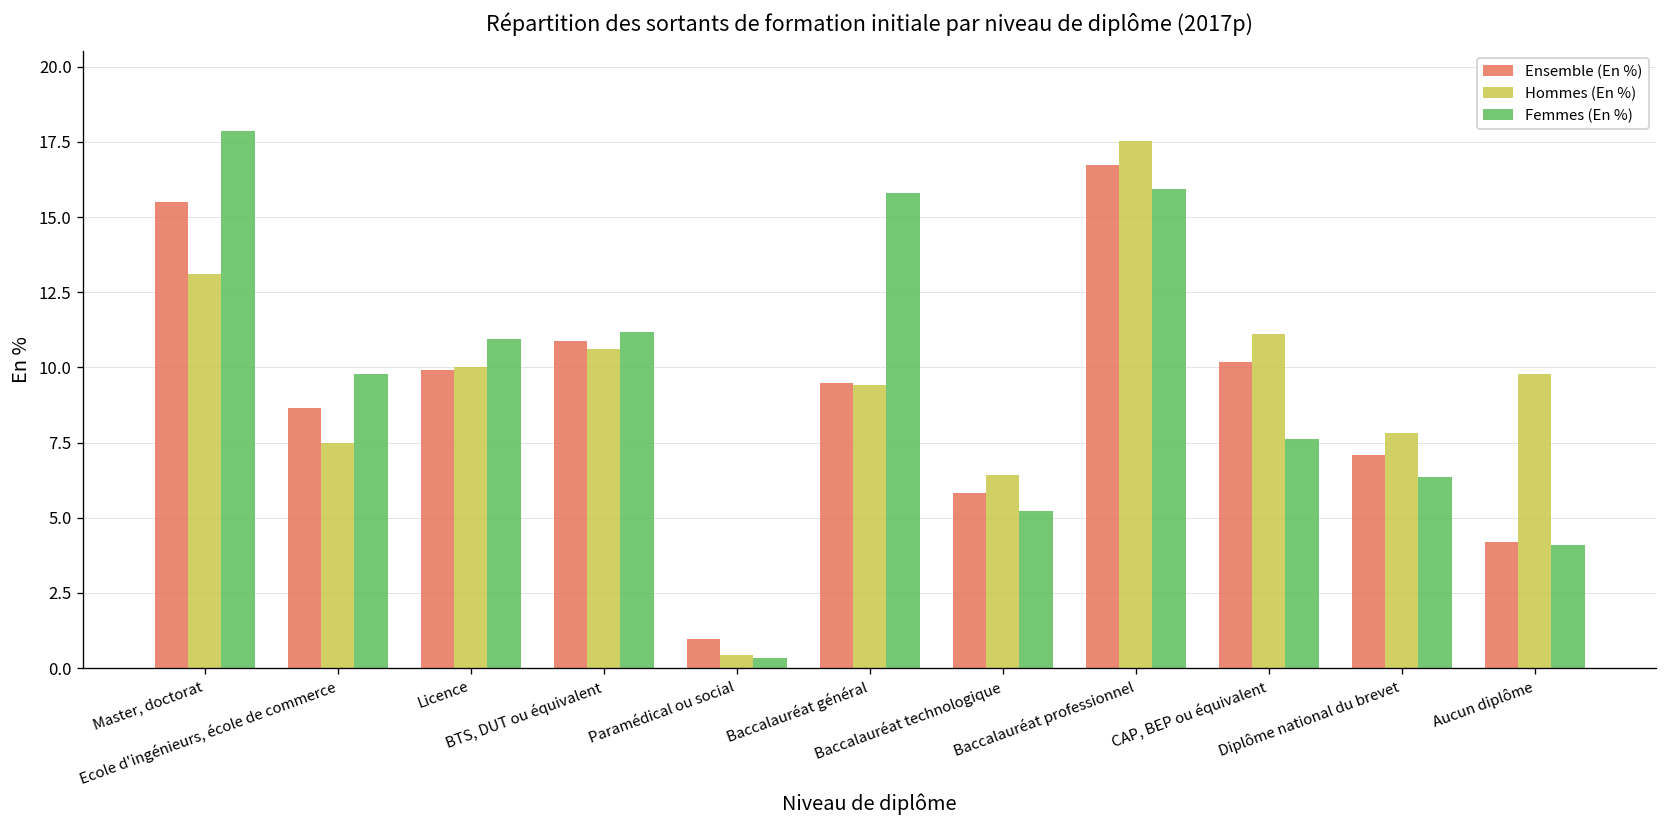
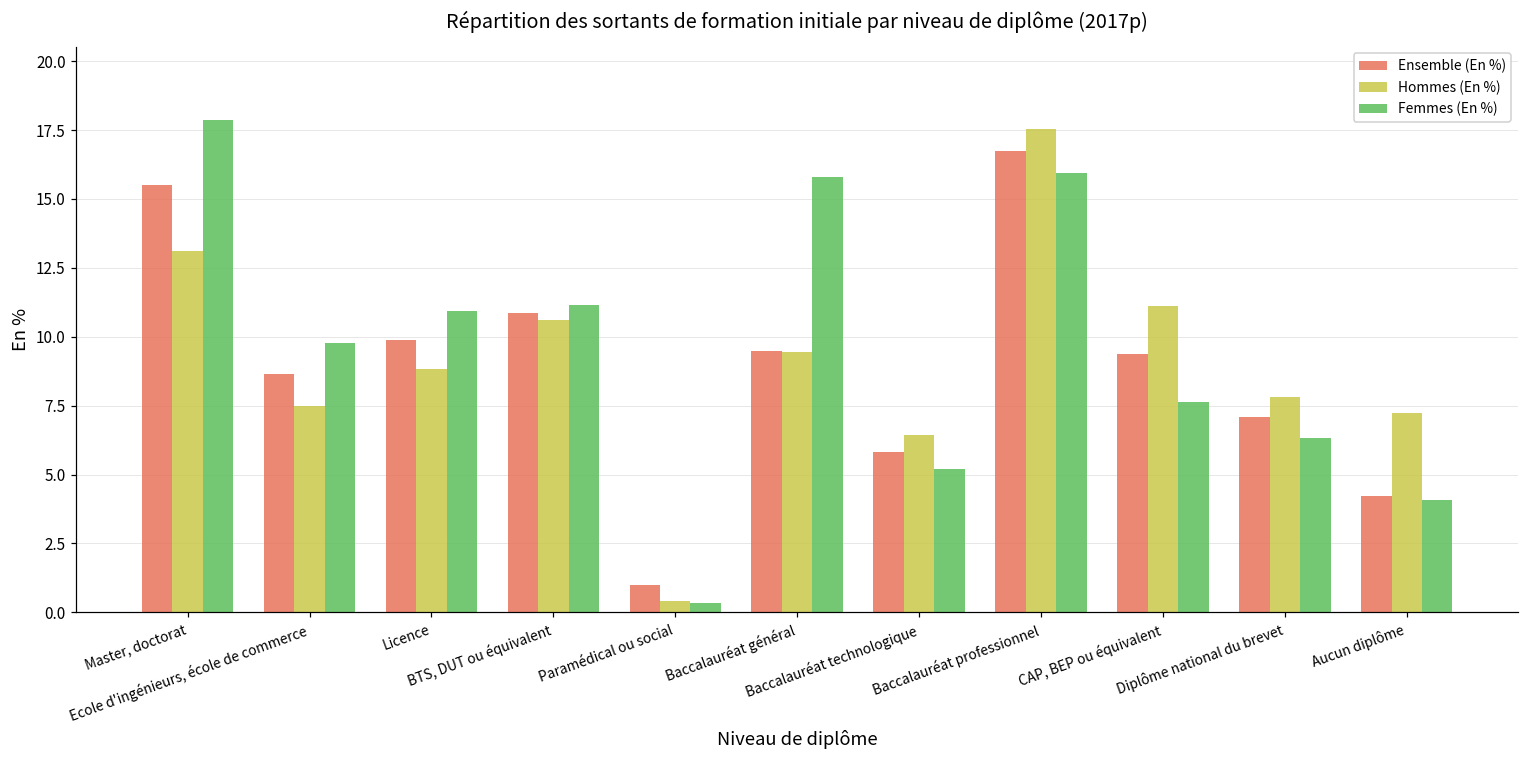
Hommes (En %), Licence: 10.0 -> 8.8
Ensemble (En %), CAP, BEP ou équivalent: 10.2 -> 9.4
Hommes (En %), Aucun diplôme: 9.8 -> 7.2
